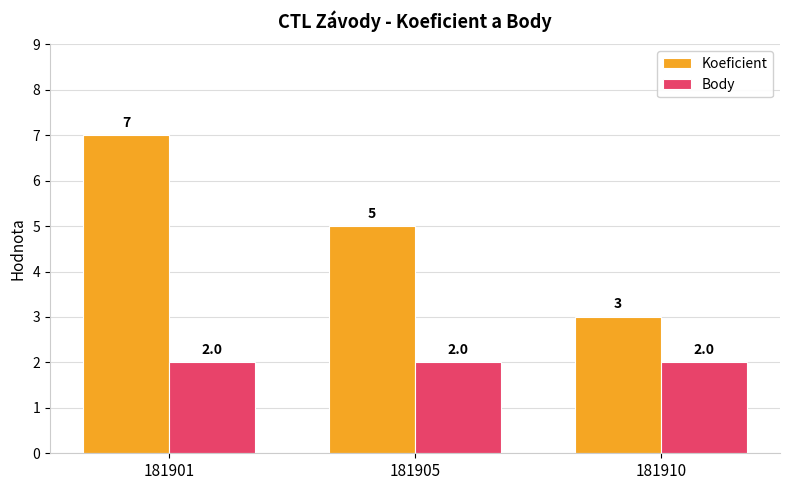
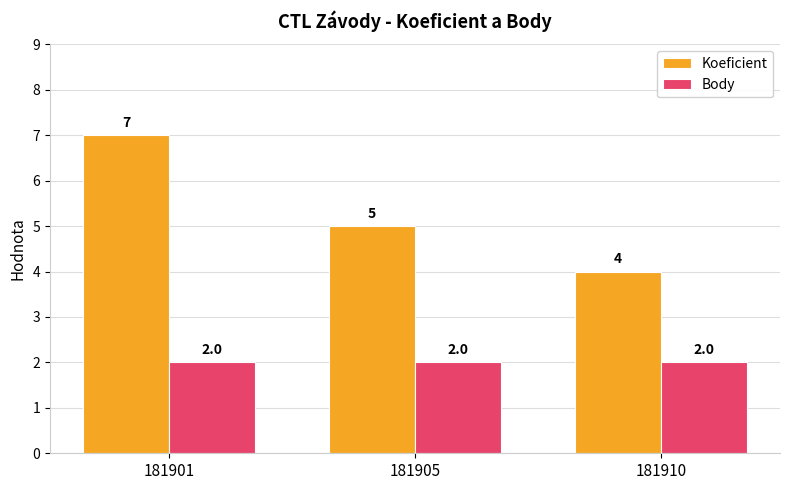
Koeficient, 181910: 3 -> 4
